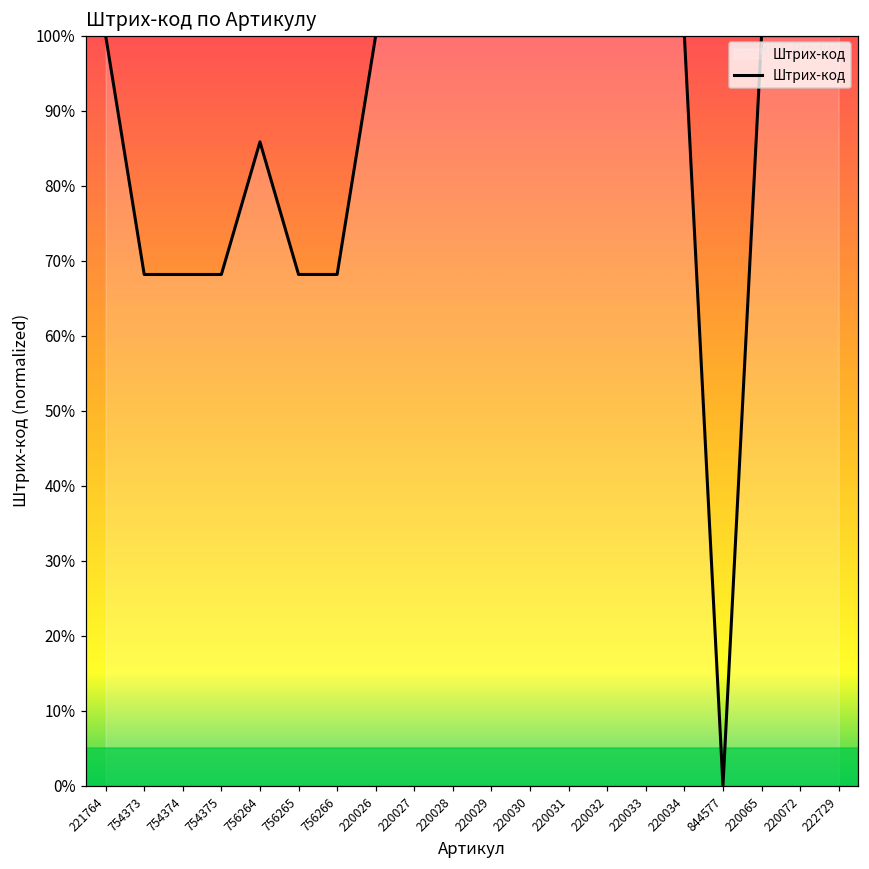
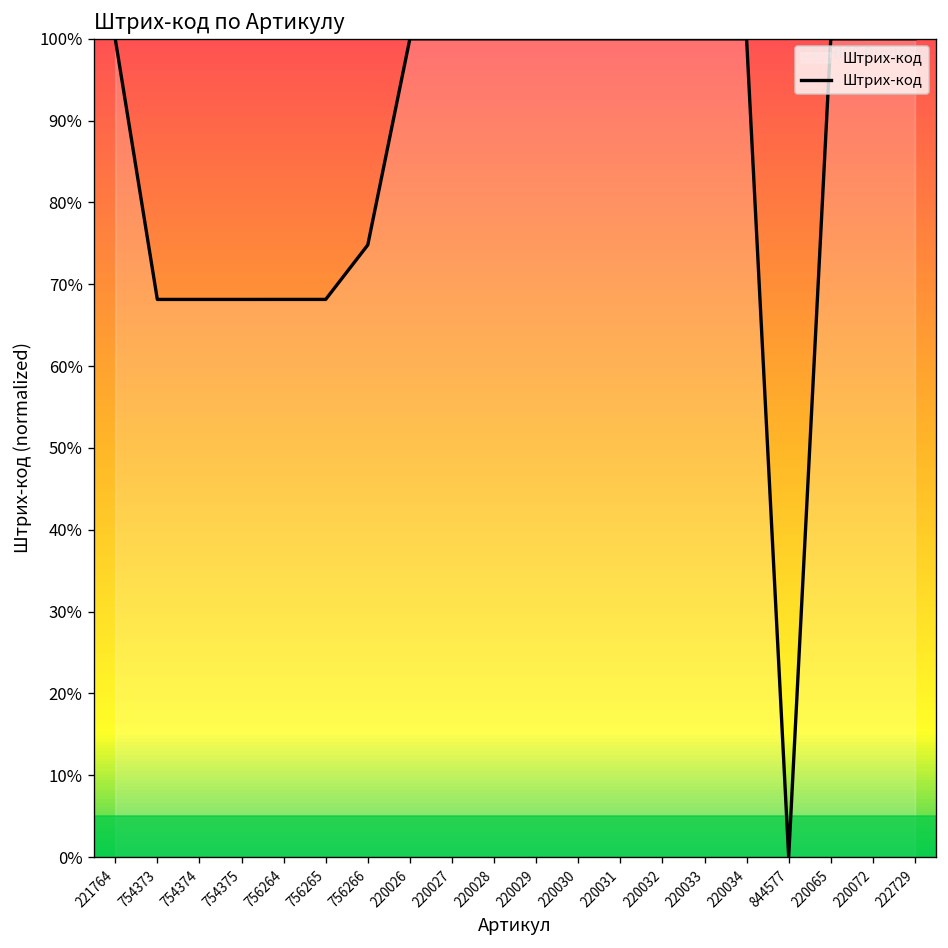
756264: 86% -> 68%
756266: 68% -> 75%
